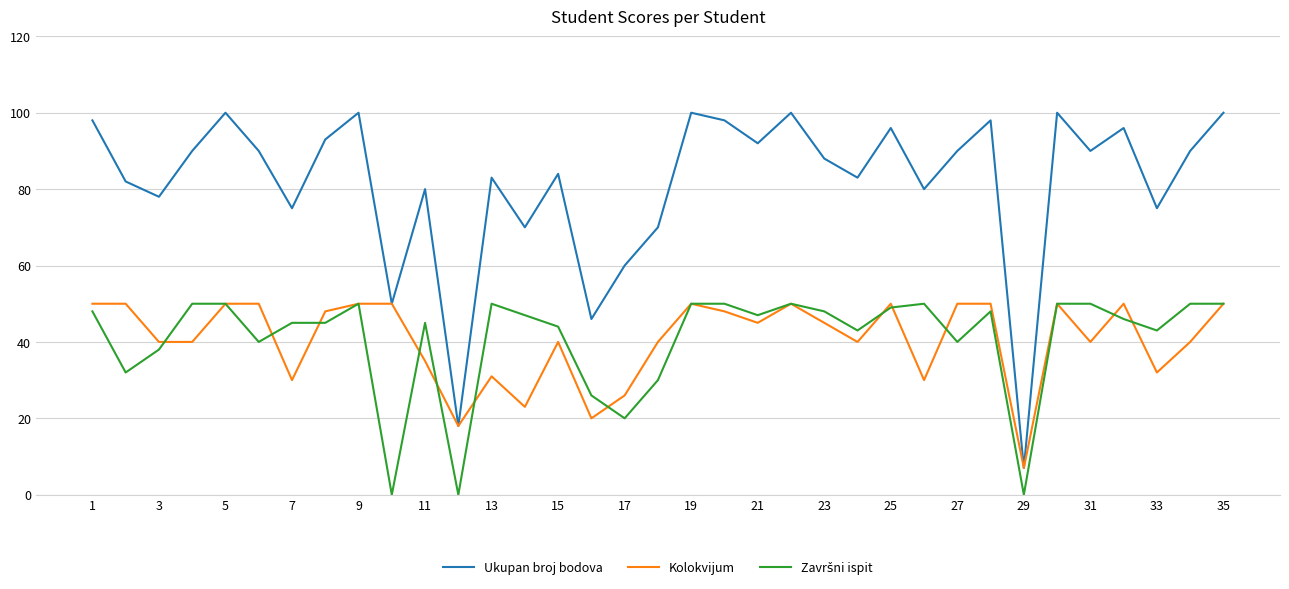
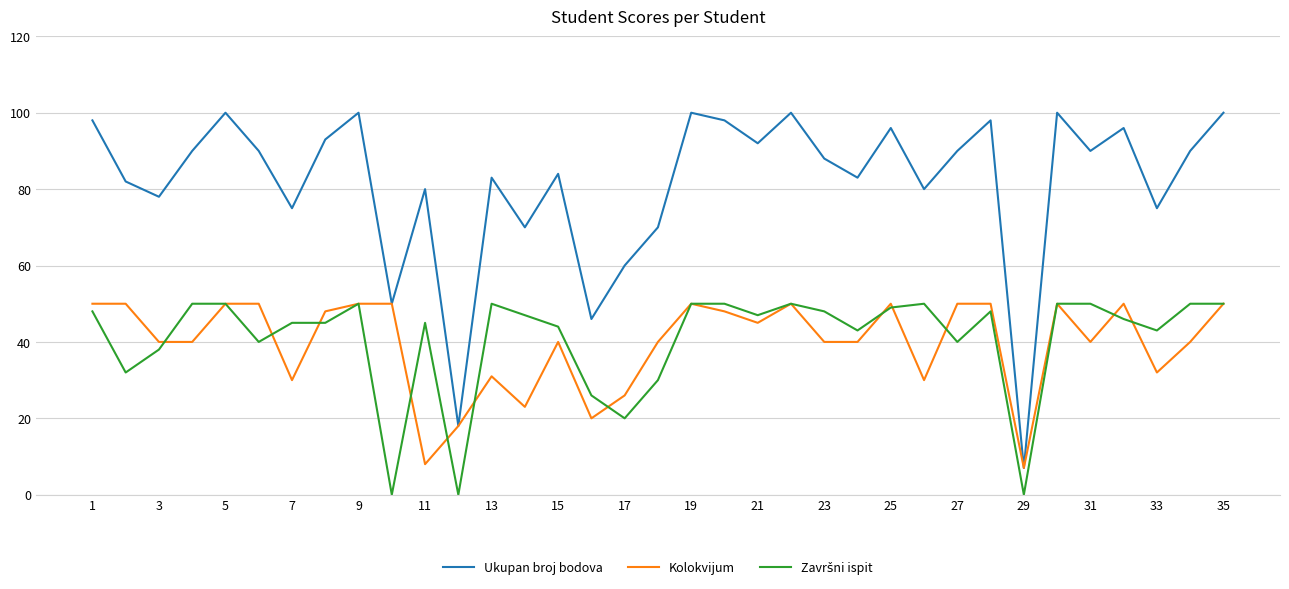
Kolokvijum, 11: 35 -> 8
Kolokvijum, 23: 45 -> 40
